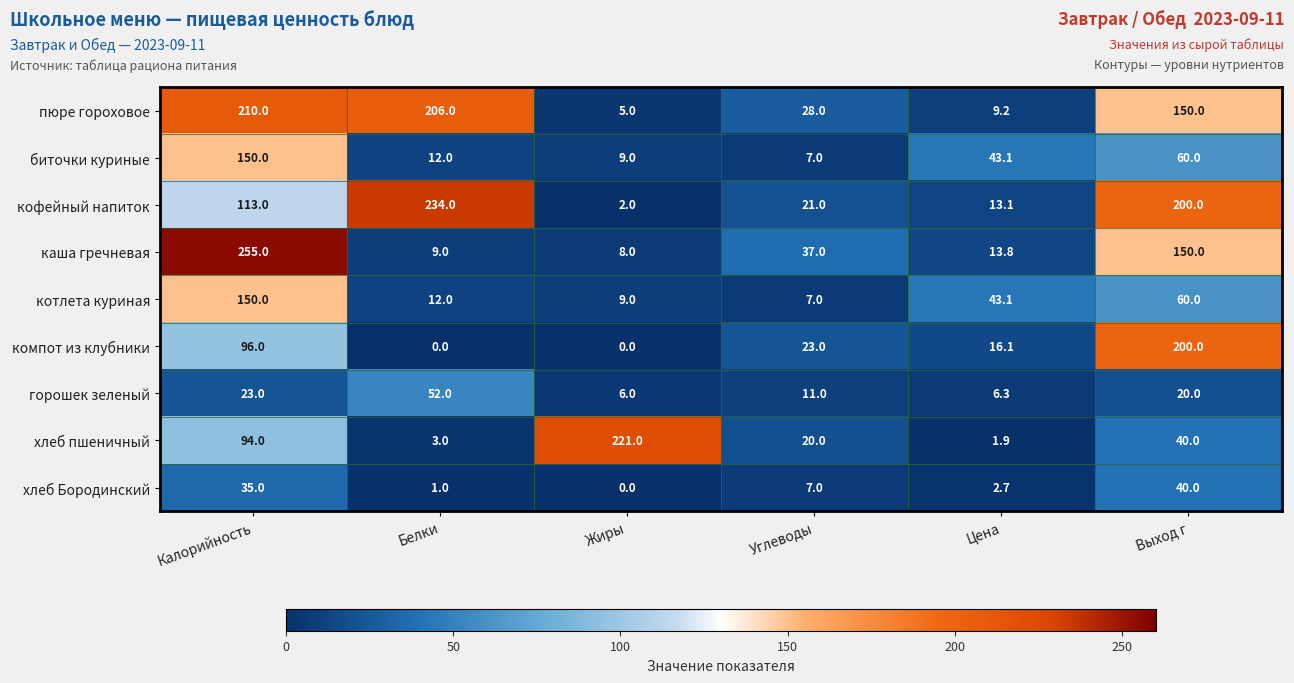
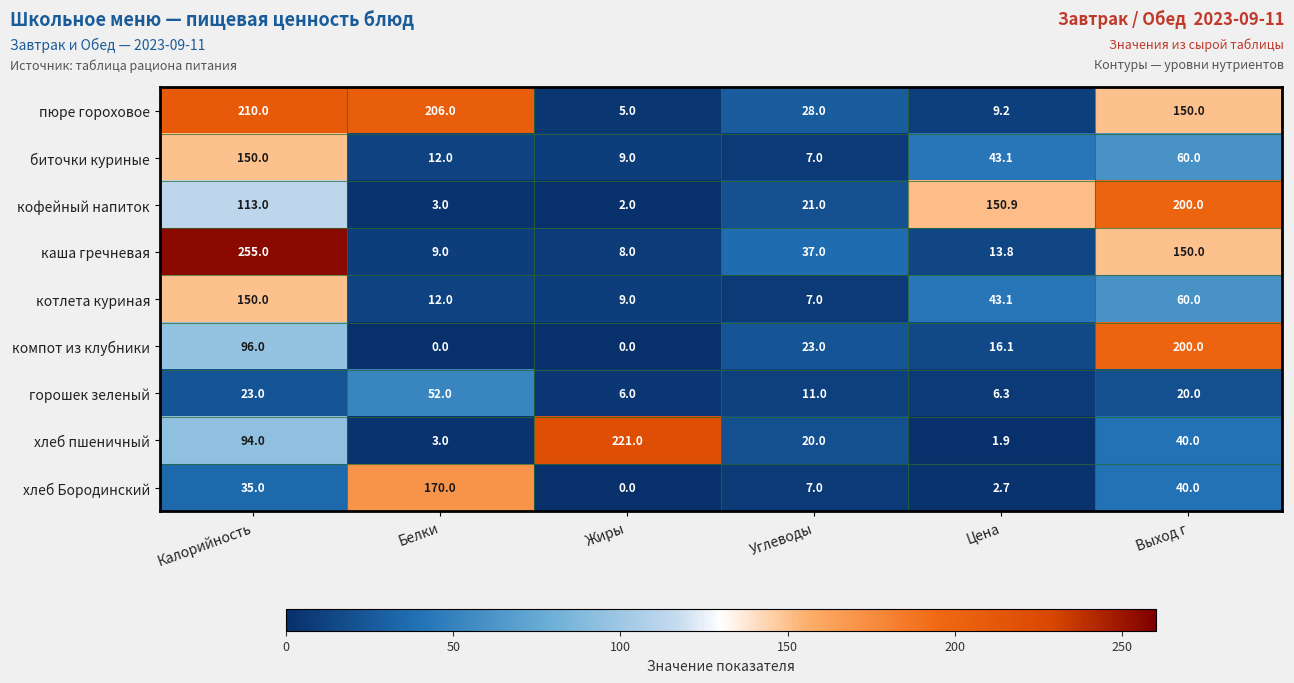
кофейный напиток, Белки: 234.0 -> 3.0
кофейный напиток, Цена: 13.1 -> 150.9
хлеб Бородинский, Белки: 1.0 -> 170.0
